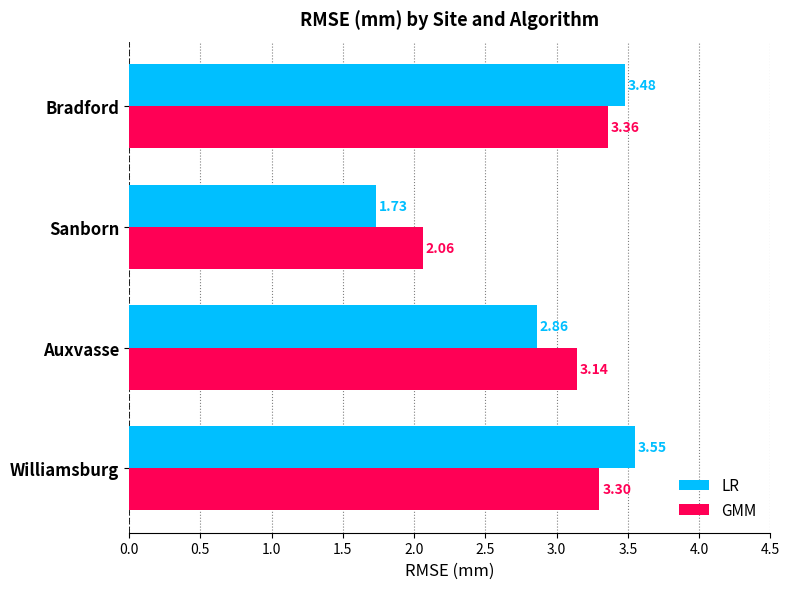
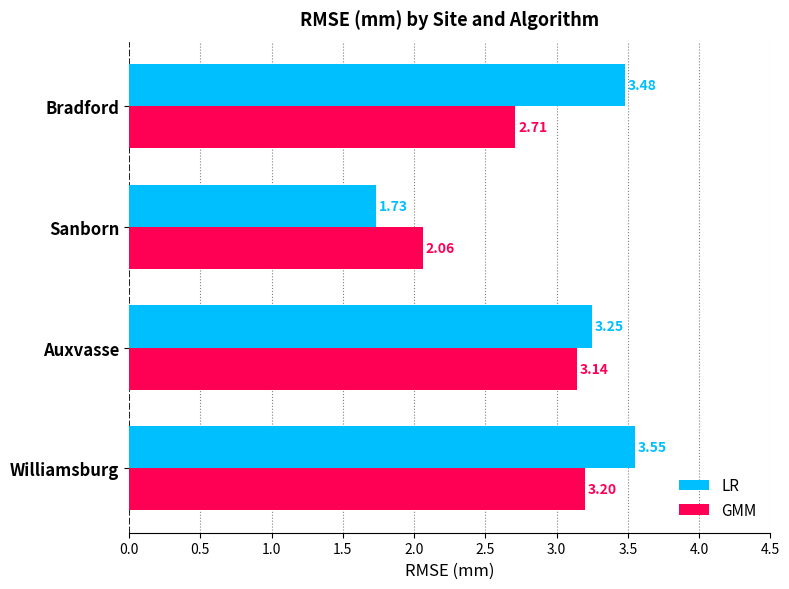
GMM, Bradford: 3.36 -> 2.71
LR, Auxvasse: 2.86 -> 3.25
GMM, Williamsburg: 3.30 -> 3.20
